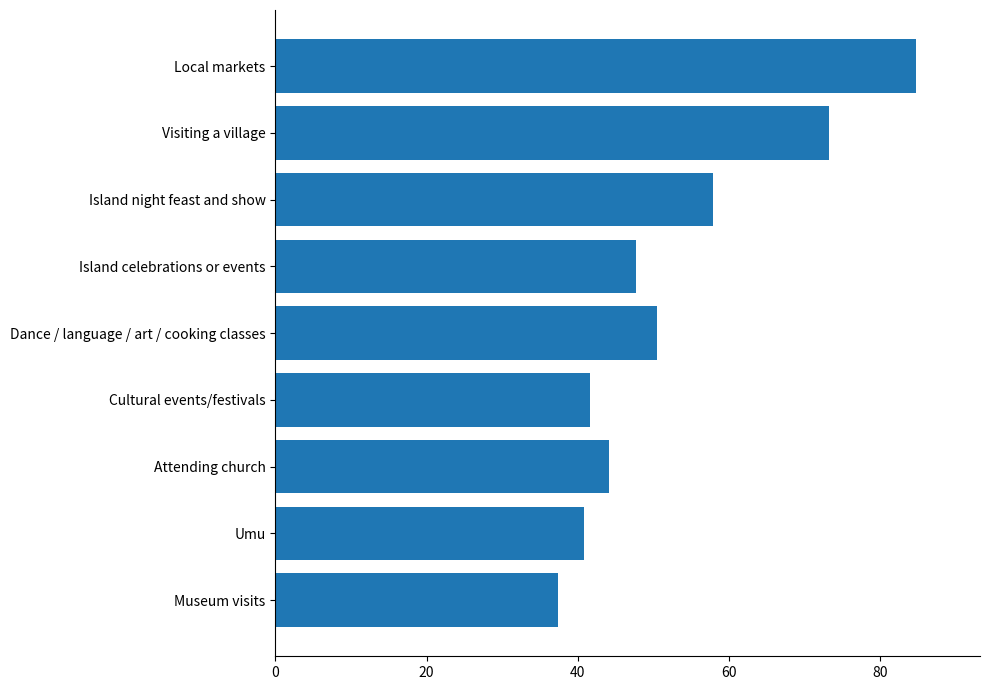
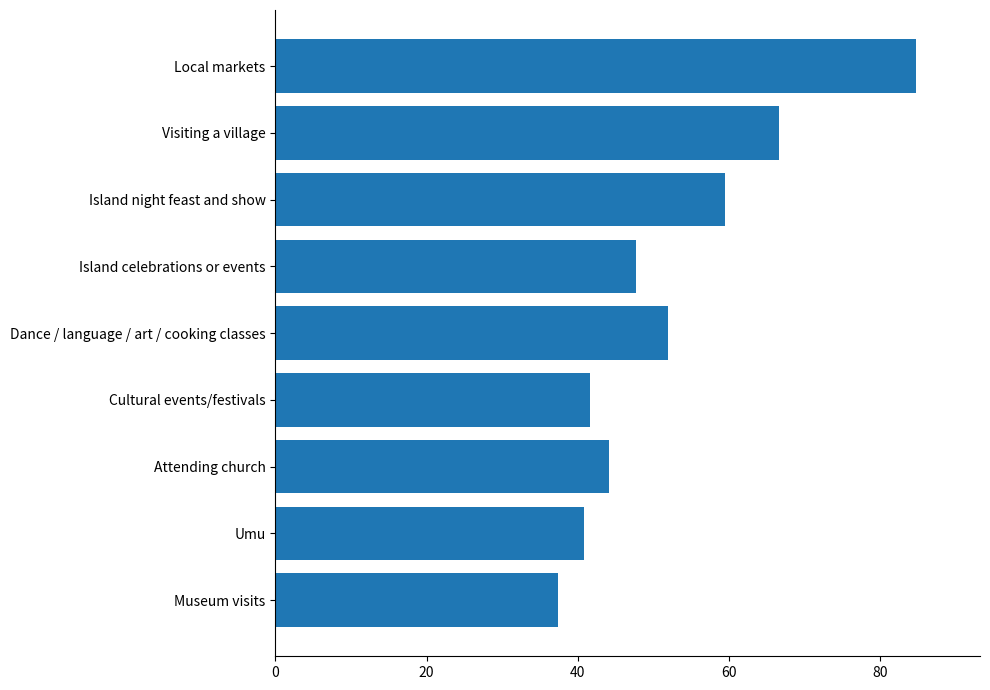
Visiting a village: 73 -> 67
Island night feast and show: 58 -> 59
Dance / language / art / cooking classes: 51 -> 52
